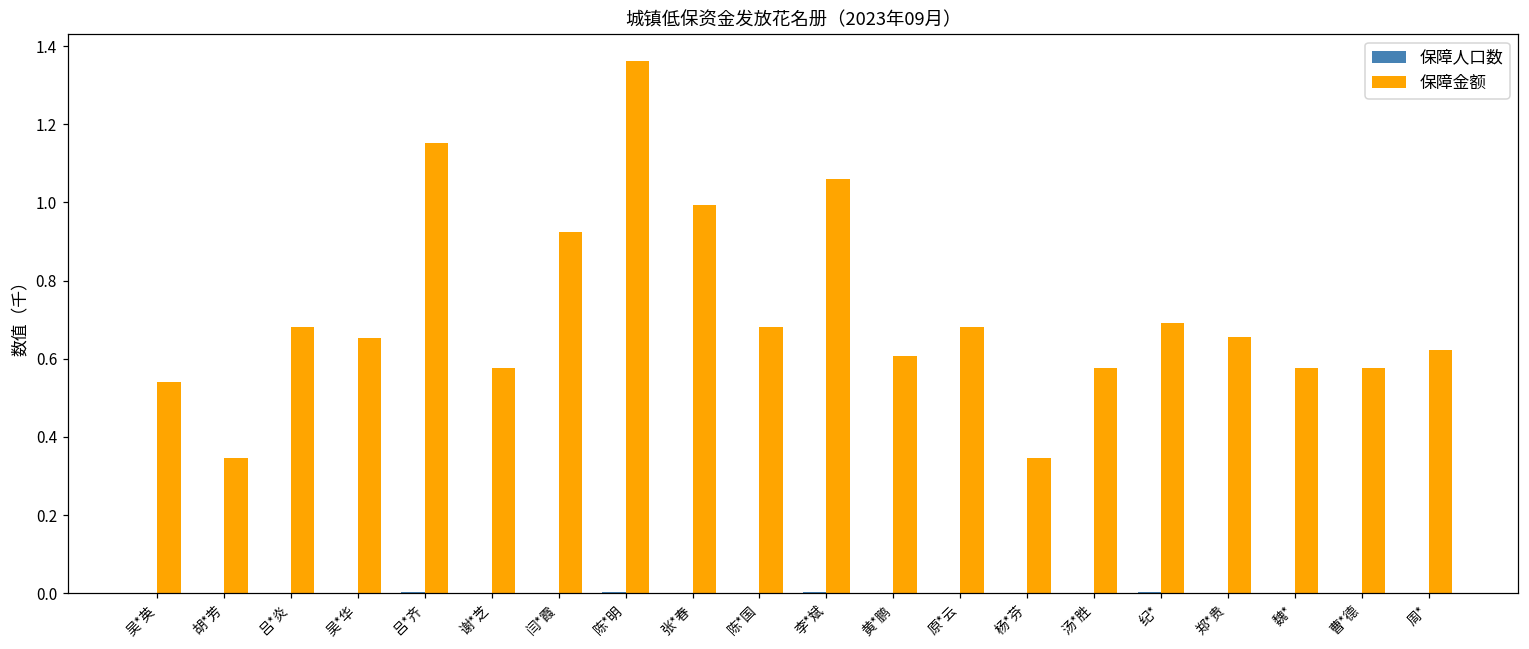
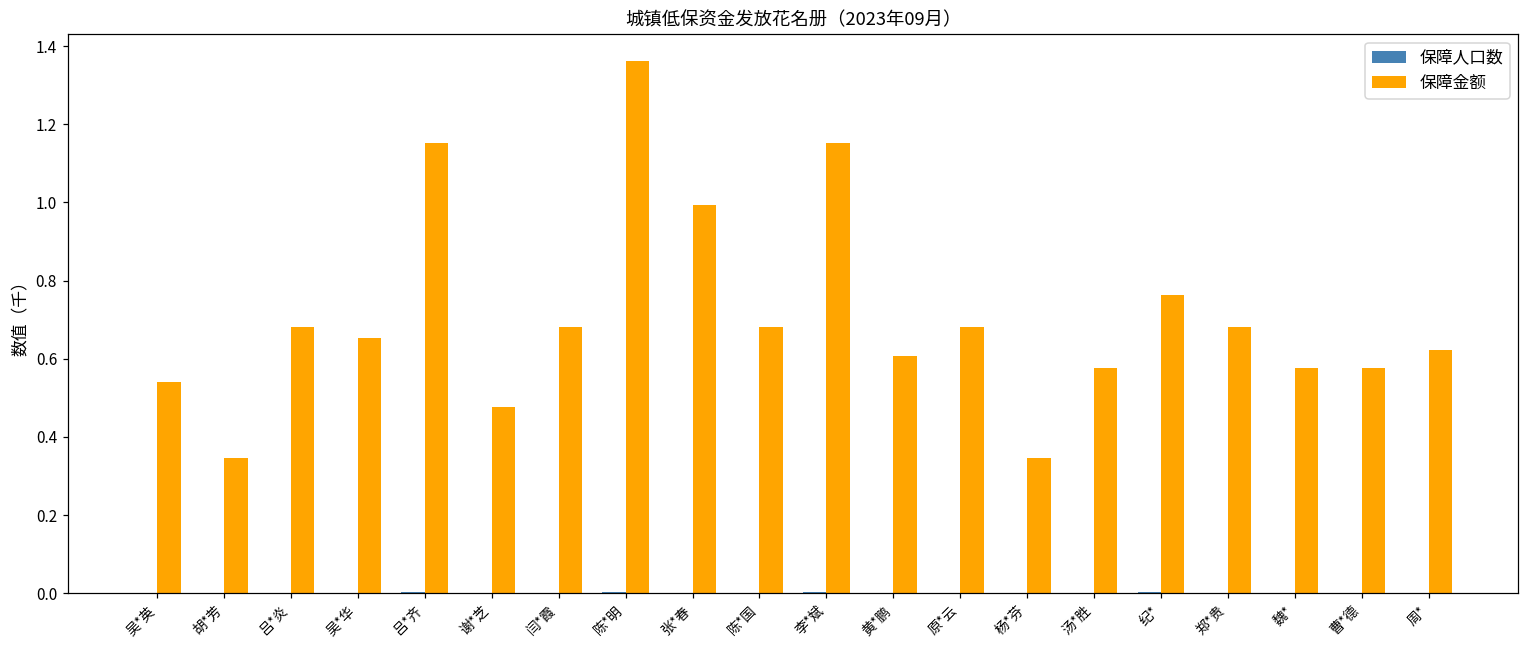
保障金额, 谢*芝: 0.58 -> 0.48
保障金额, 闫*霞: 0.92 -> 0.68
保障金额, 李*斌: 1.06 -> 1.15
保障金额, 纪*: 0.69 -> 0.76
保障金额, 郑*贵: 0.66 -> 0.68
